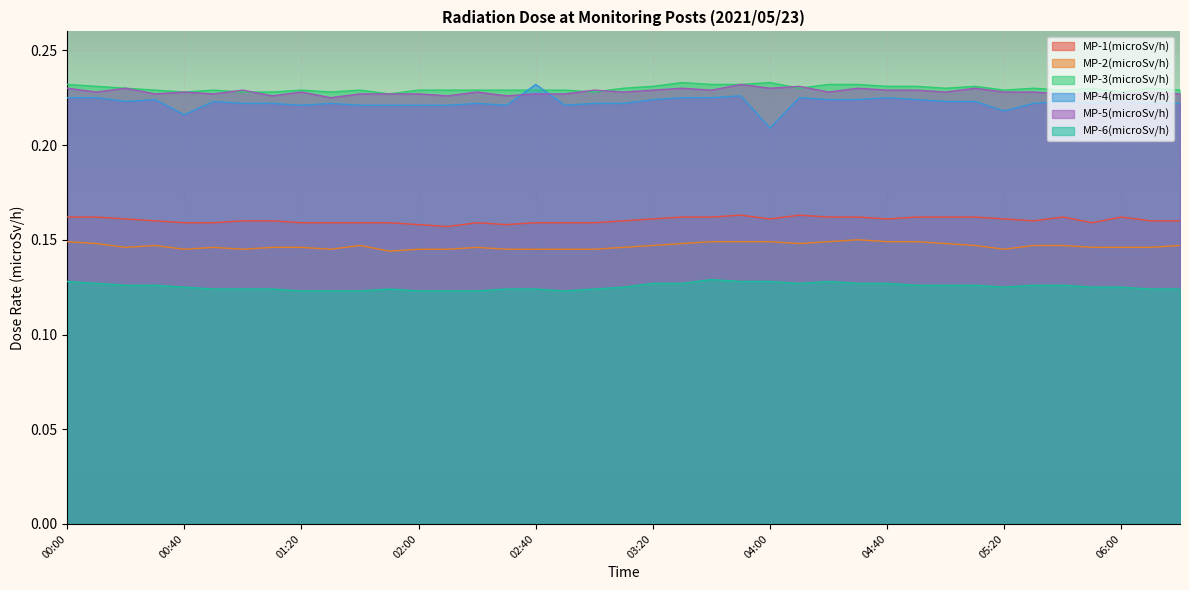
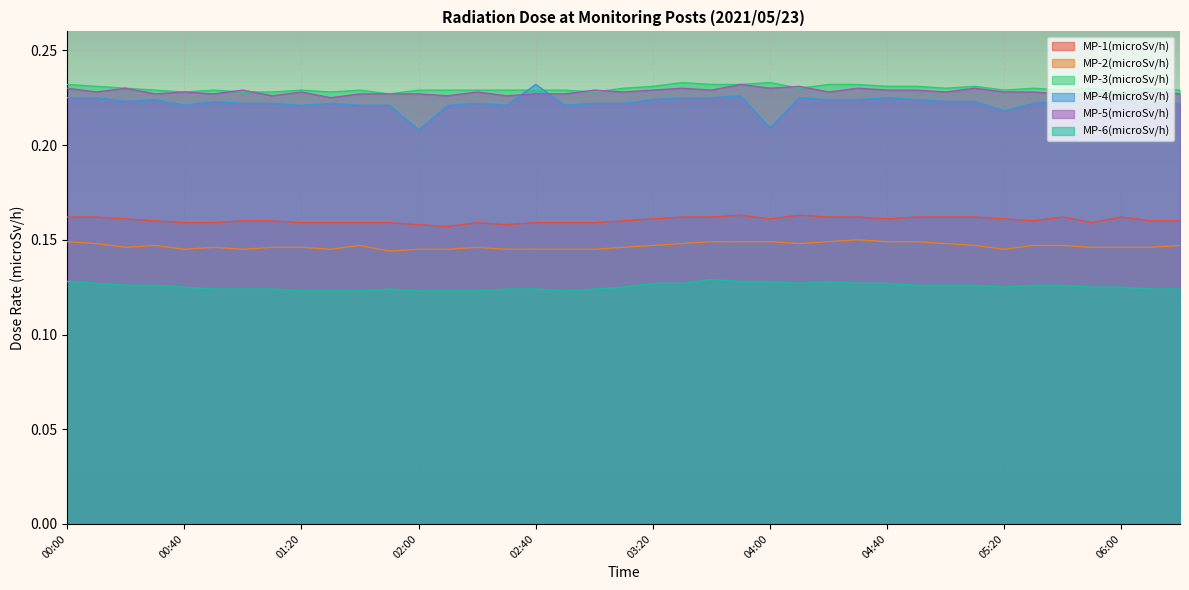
MP-4(microSv/h), 00:40: 0.216 -> 0.221
MP-4(microSv/h), 02:00: 0.221 -> 0.208
